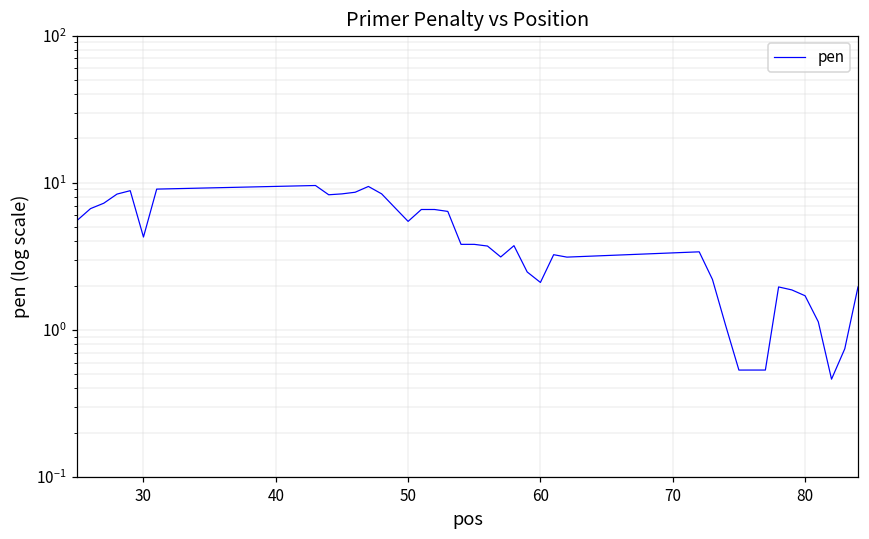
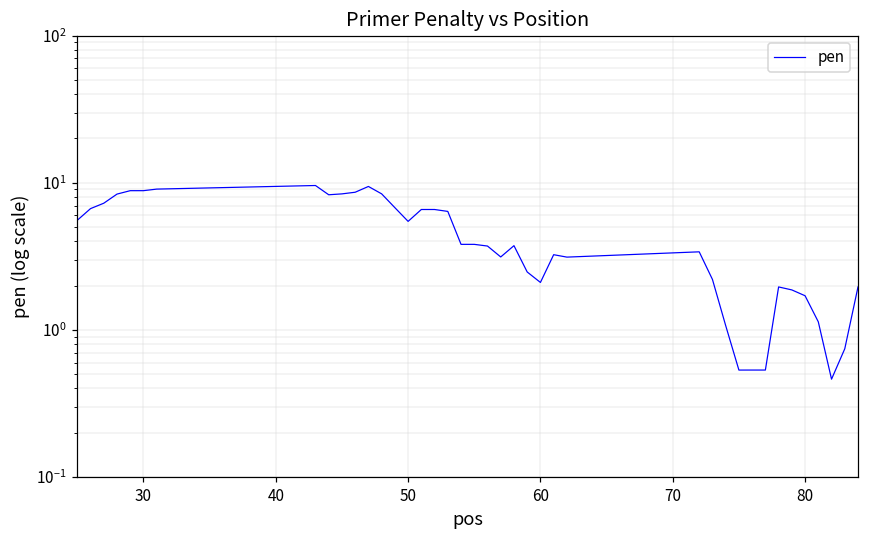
30: 4.3 -> 9
